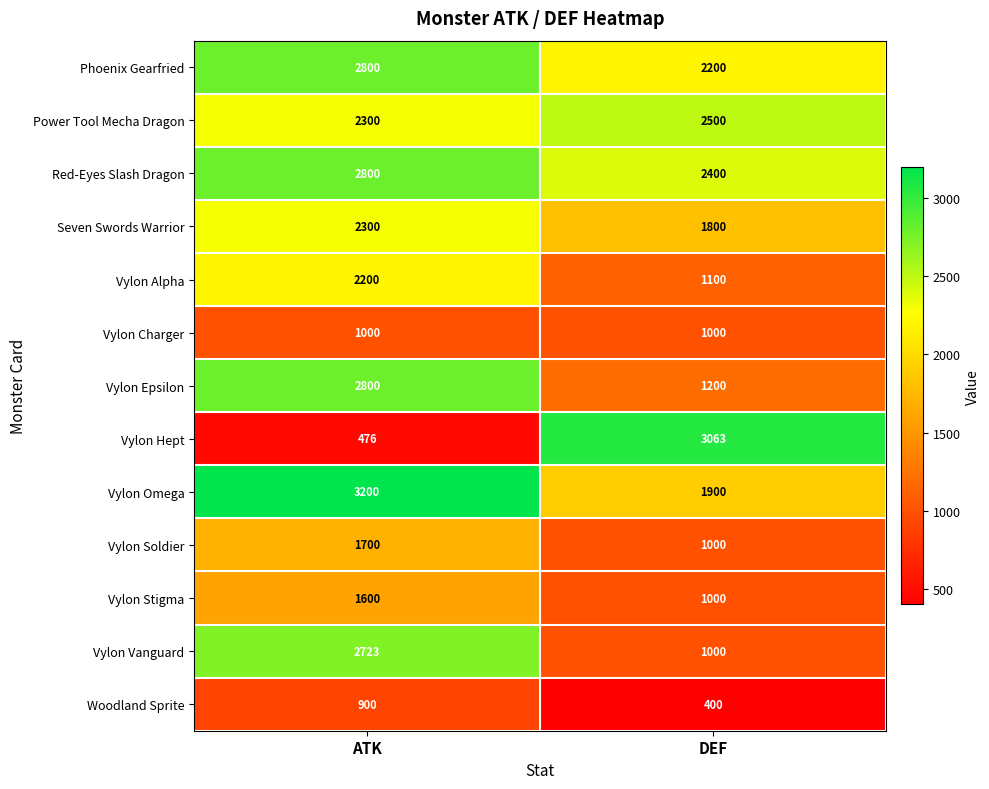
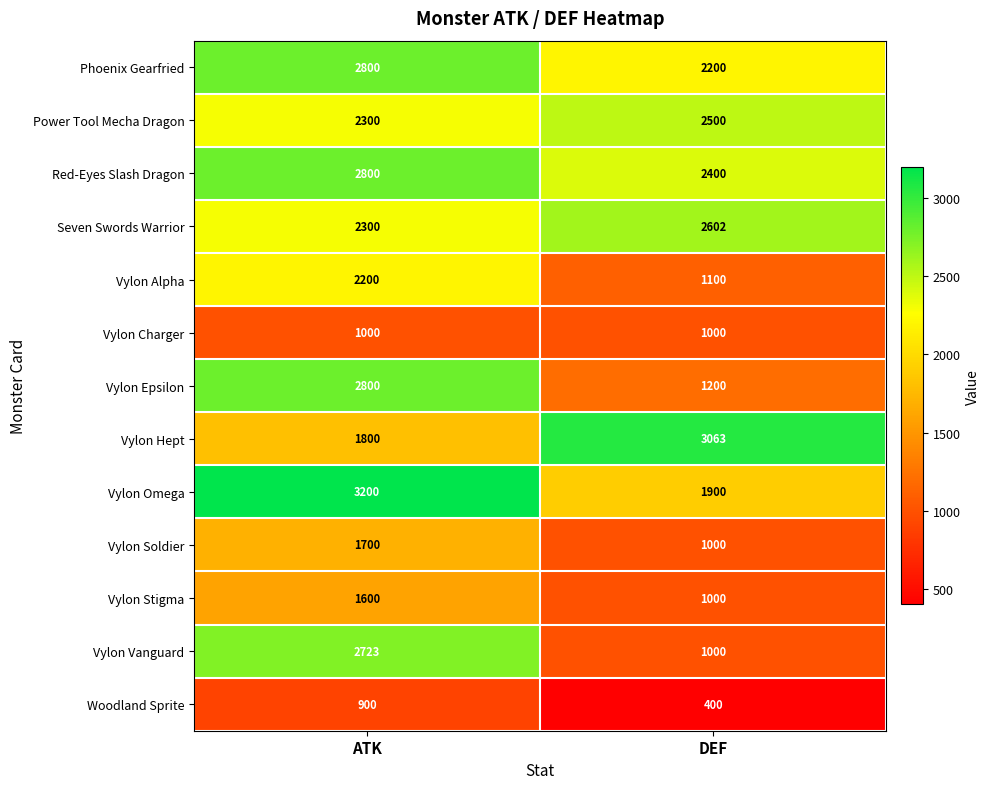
Seven Swords Warrior, DEF: 1800 -> 2602
Vylon Hept, ATK: 476 -> 1800
